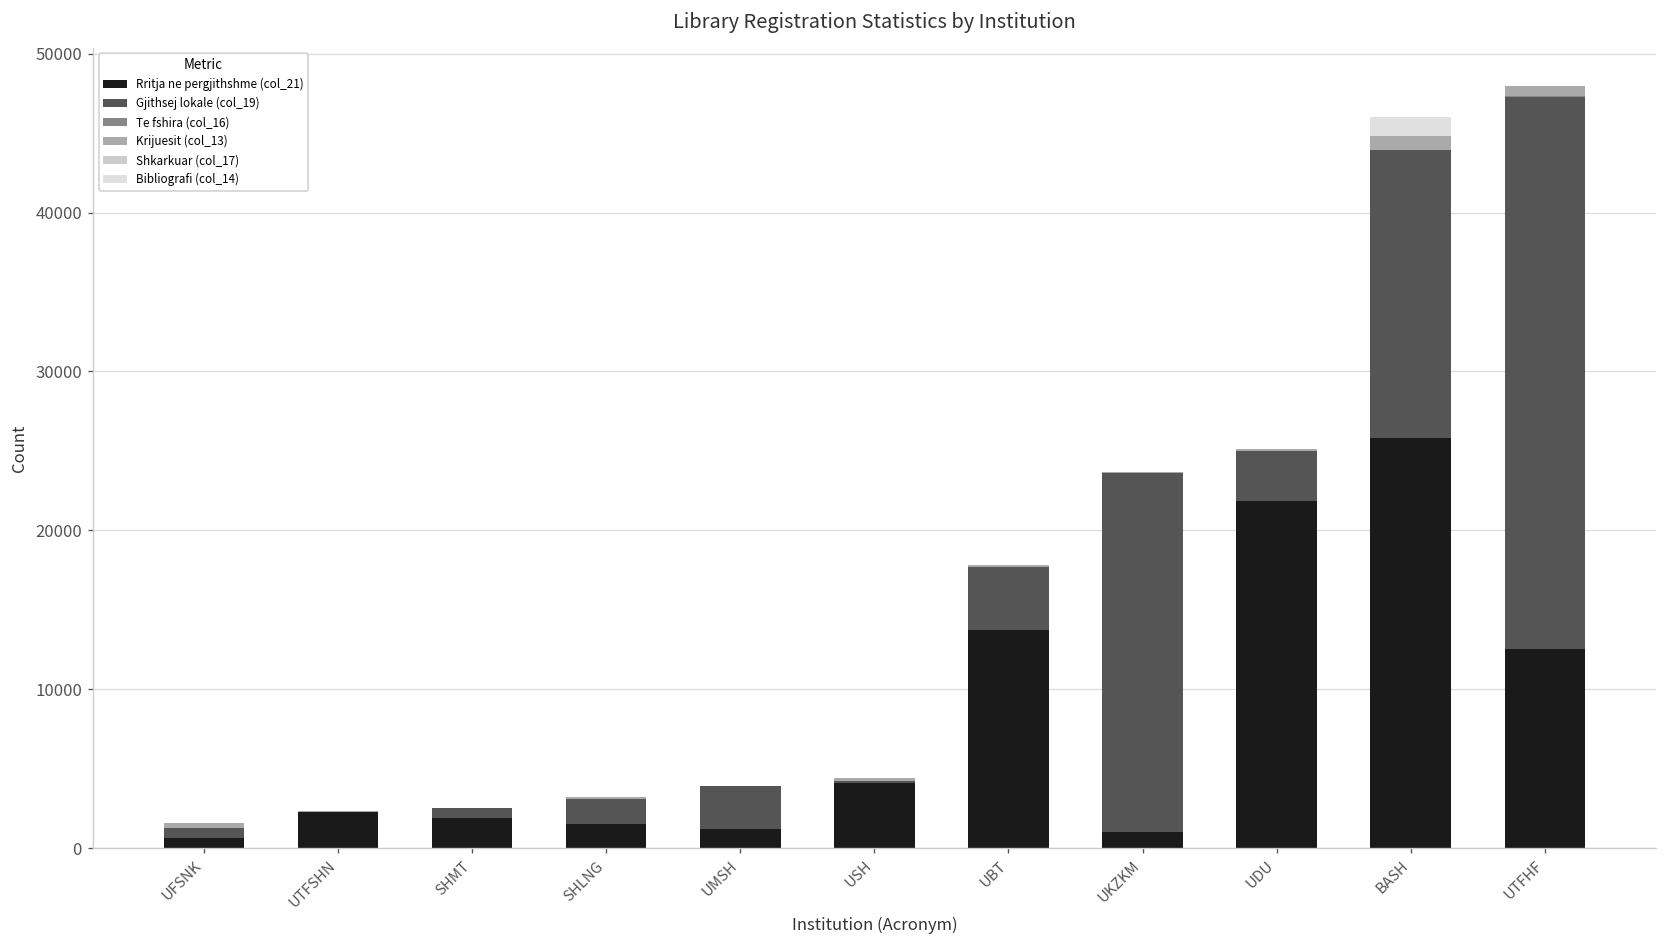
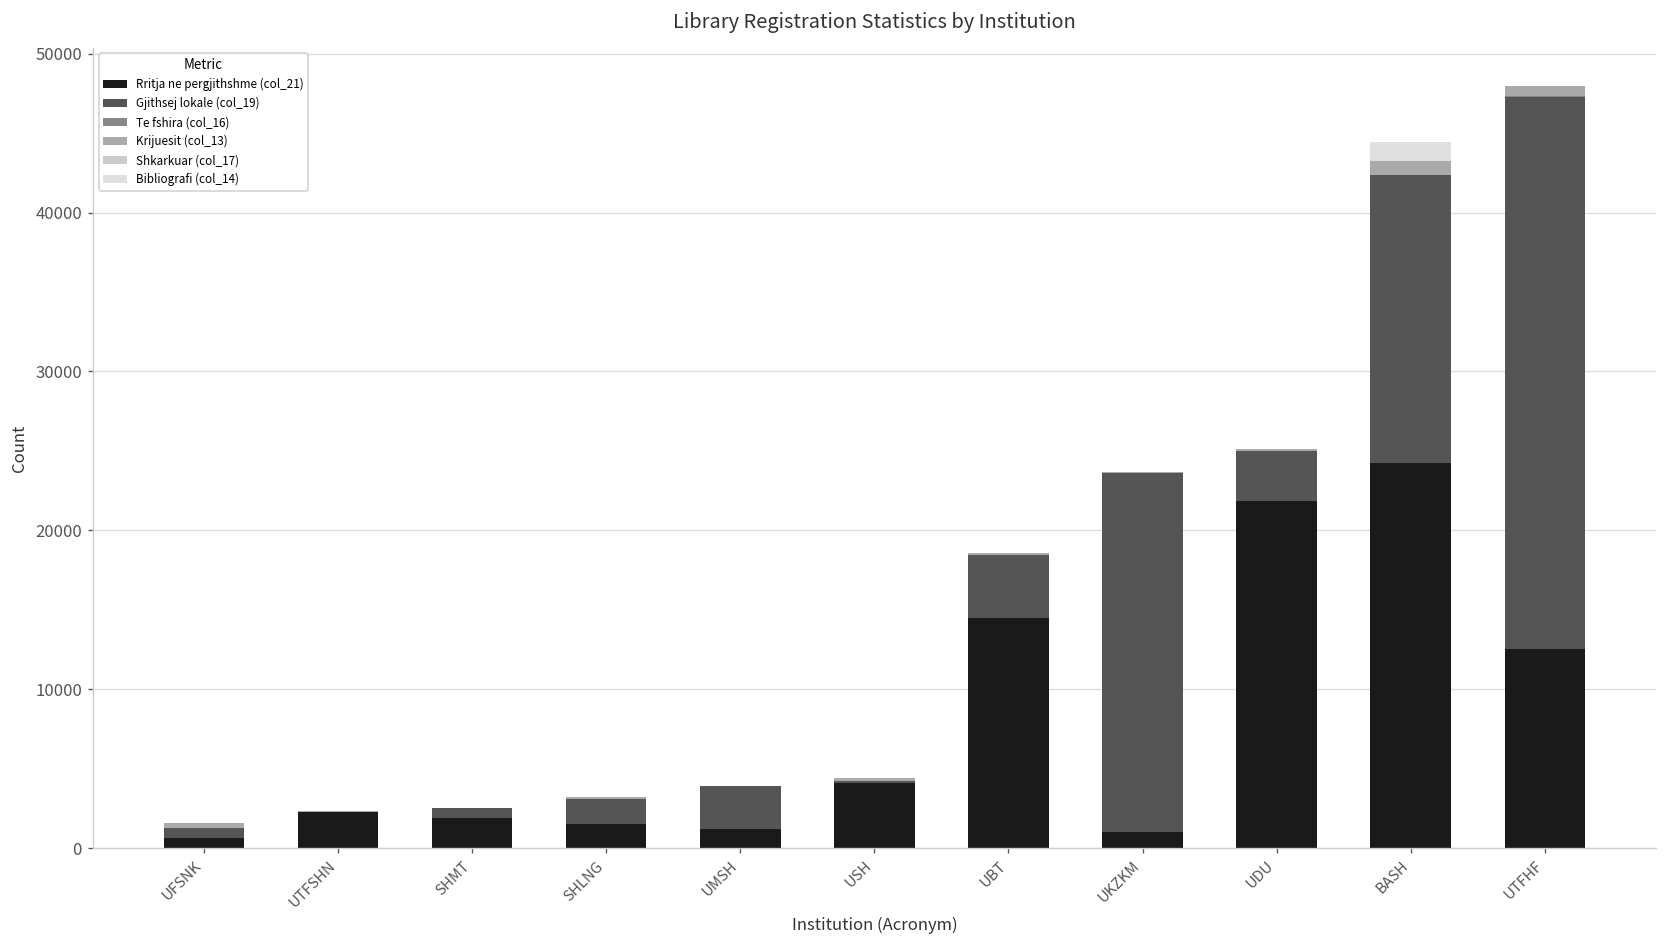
Rritja ne pergjithshme (col_21), UBT: 13800 -> 14500
Rritja ne pergjithshme (col_21), BASH: 25800 -> 24200
